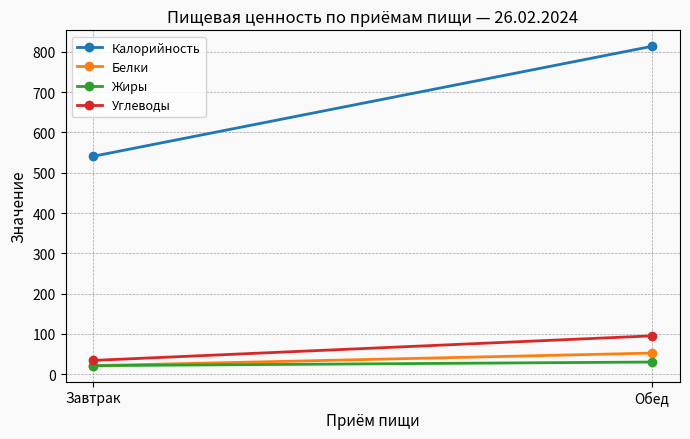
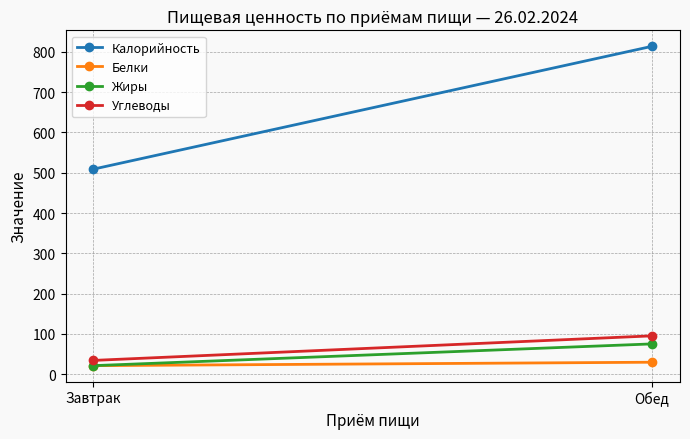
Калорийность, Завтрак: 540 -> 510
Белки, Обед: 50 -> 30
Жиры, Обед: 30 -> 80
